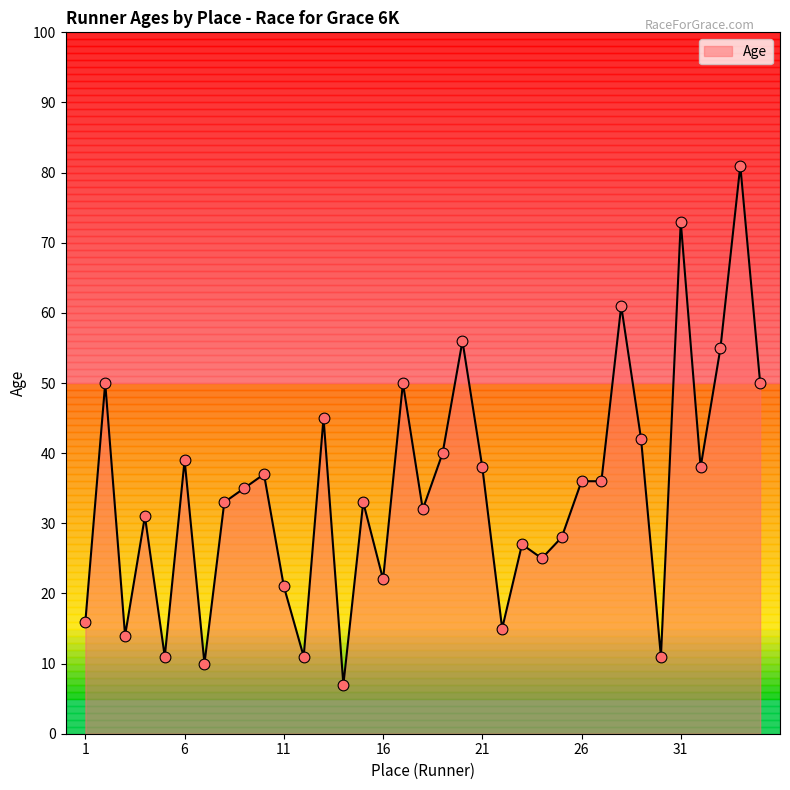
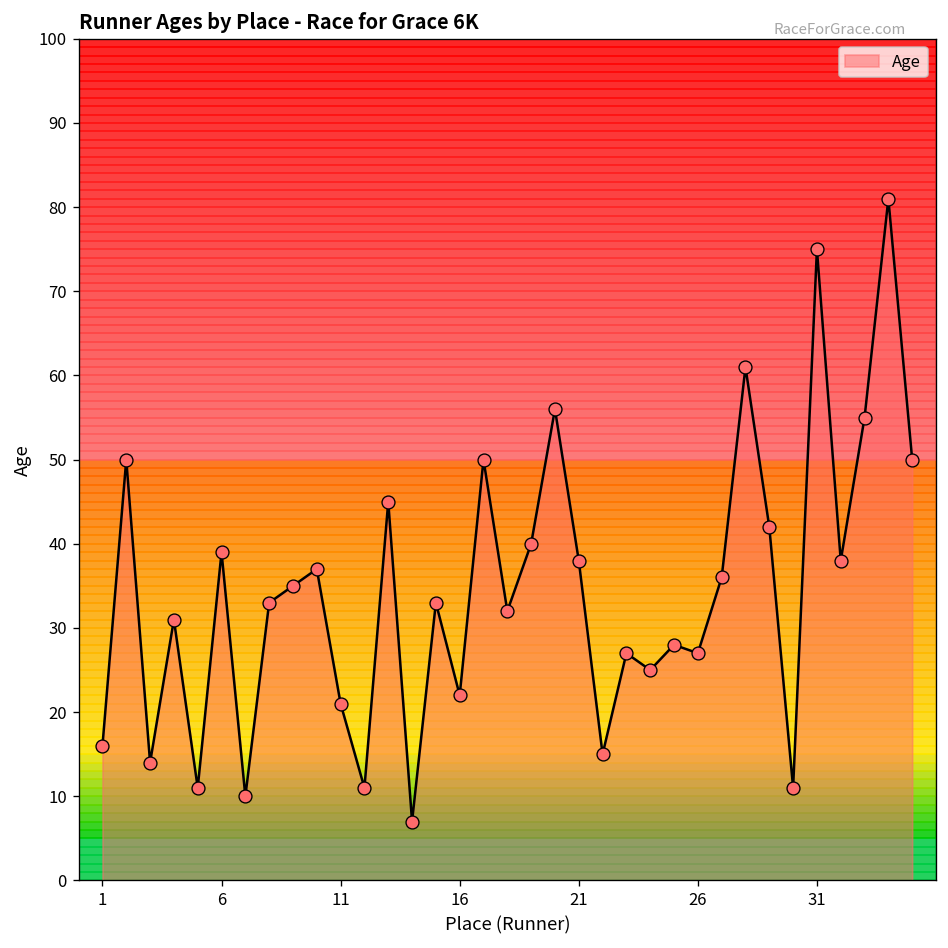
26: 36 -> 27
31: 73 -> 75
